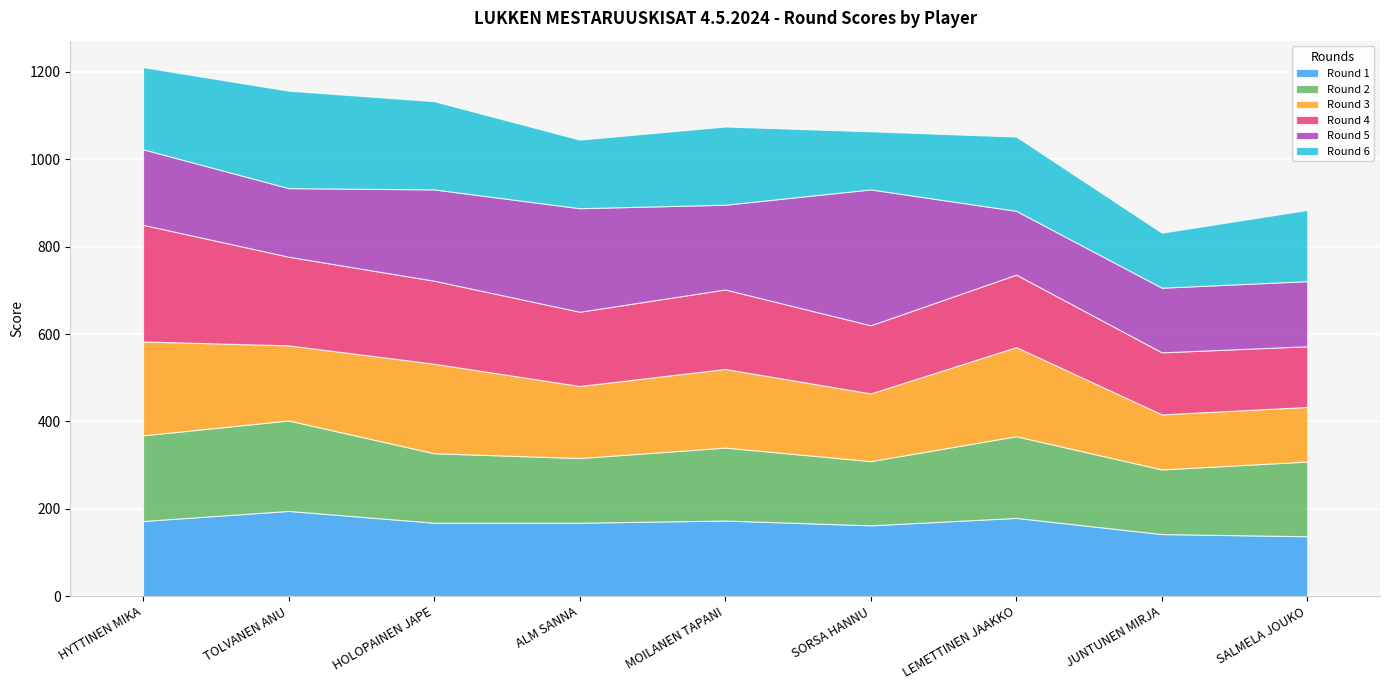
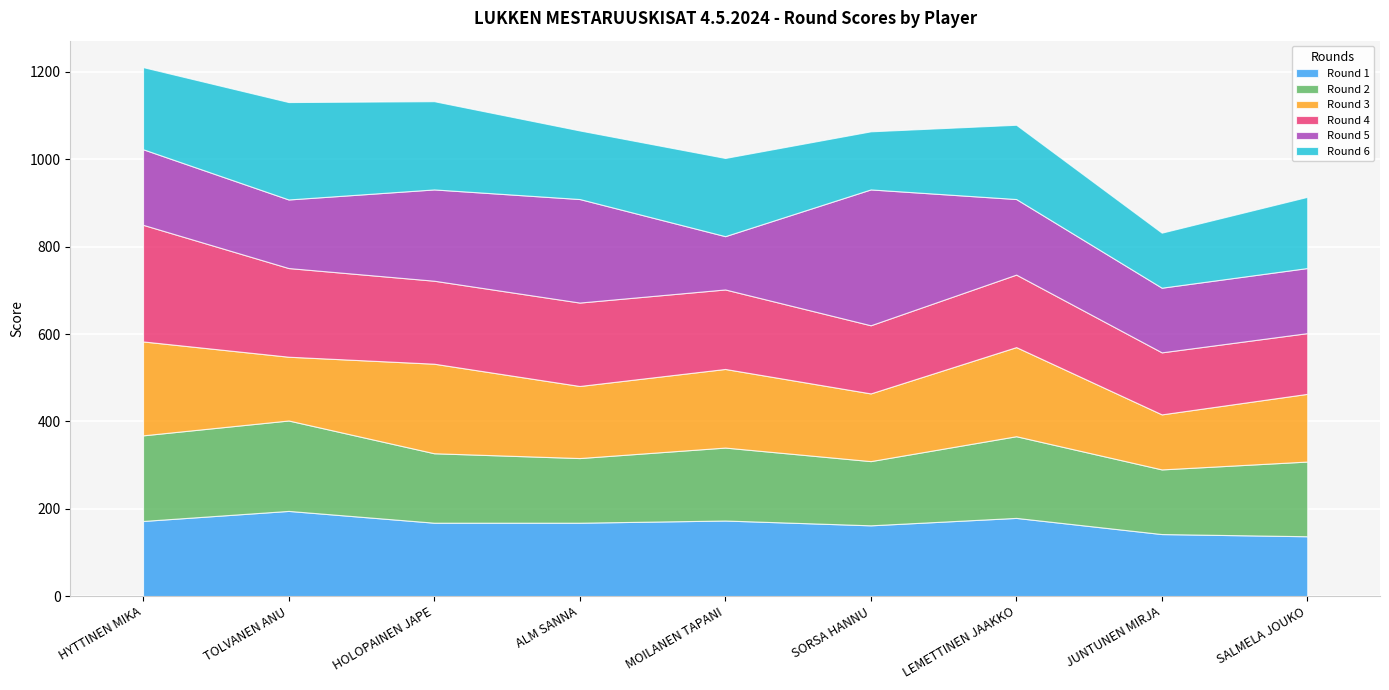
Round 3, TOLVANEN ANU: 170 -> 150
Round 4, ALM SANNA: 170 -> 190
Round 5, MOILANEN TAPANI: 190 -> 120
Round 5, LEMETTINEN JAAKKO: 150 -> 170
Round 3, SALMELA JOUKO: 130 -> 160
